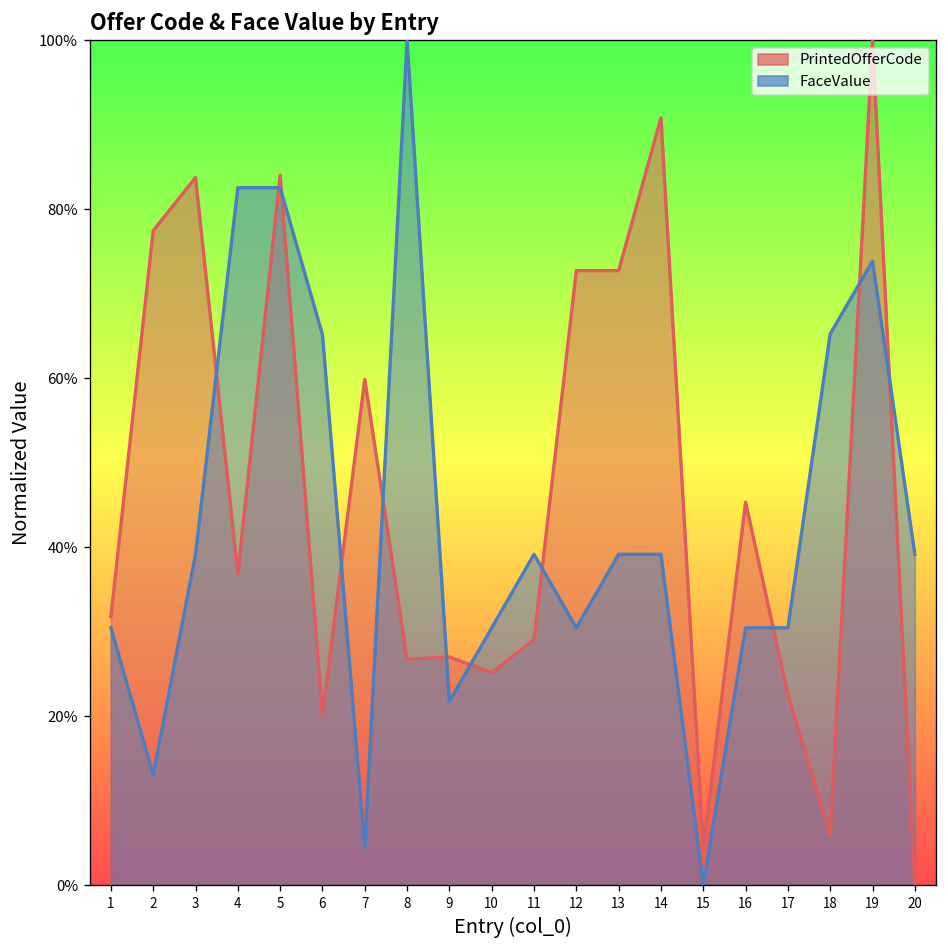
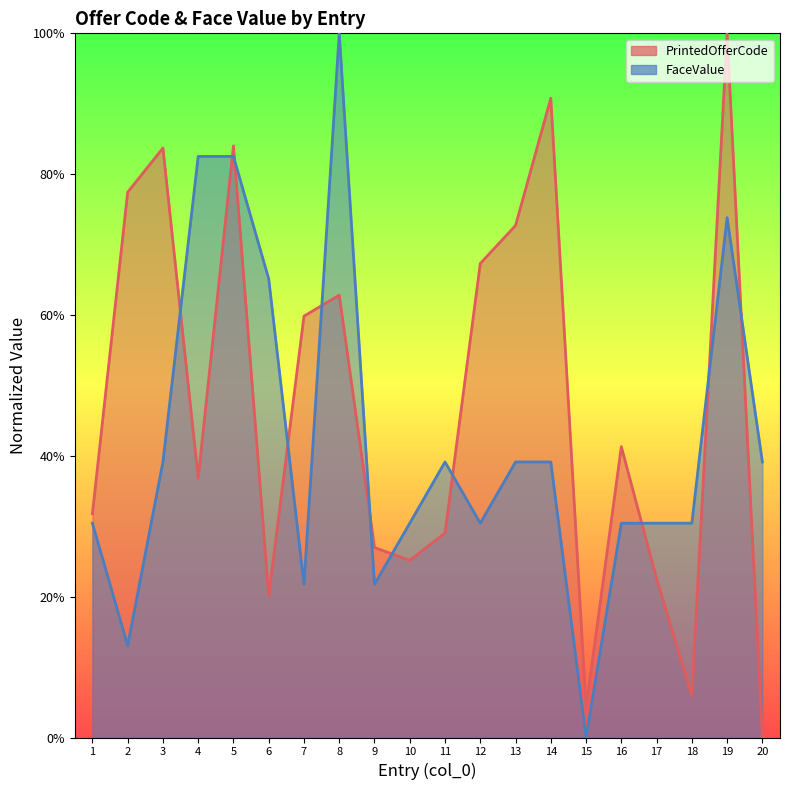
FaceValue, 7: 4% -> 22%
PrintedOfferCode, 8: 27% -> 63%
PrintedOfferCode, 12: 73% -> 67%
PrintedOfferCode, 16: 45% -> 41%
FaceValue, 18: 65% -> 30%
